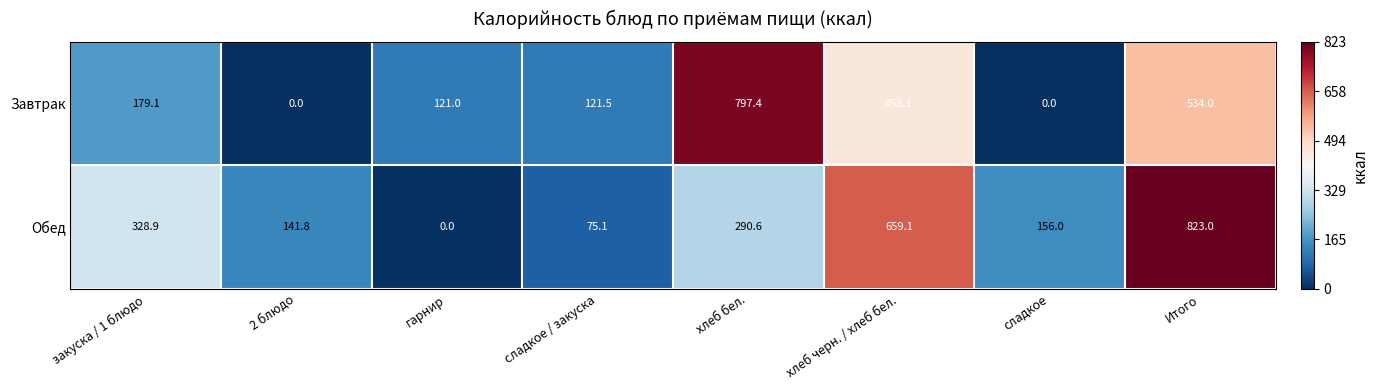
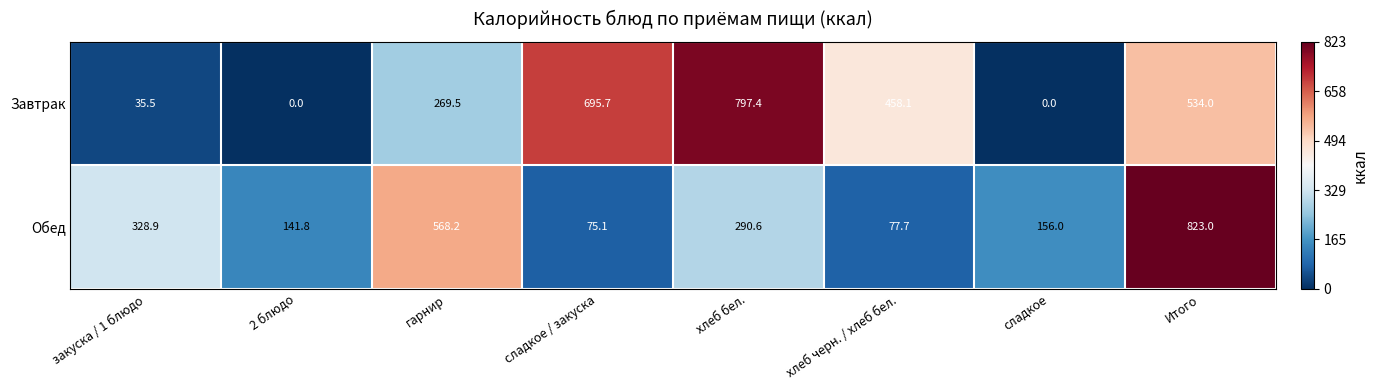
Завтрак, закуска / 1 блюдо: 179.1 -> 35.5
Завтрак, гарнир: 121.0 -> 269.5
Завтрак, сладкое / закуска: 121.5 -> 695.7
Обед, гарнир: 0.0 -> 568.2
Обед, хлеб черн. / хлеб бел.: 659.1 -> 77.7
